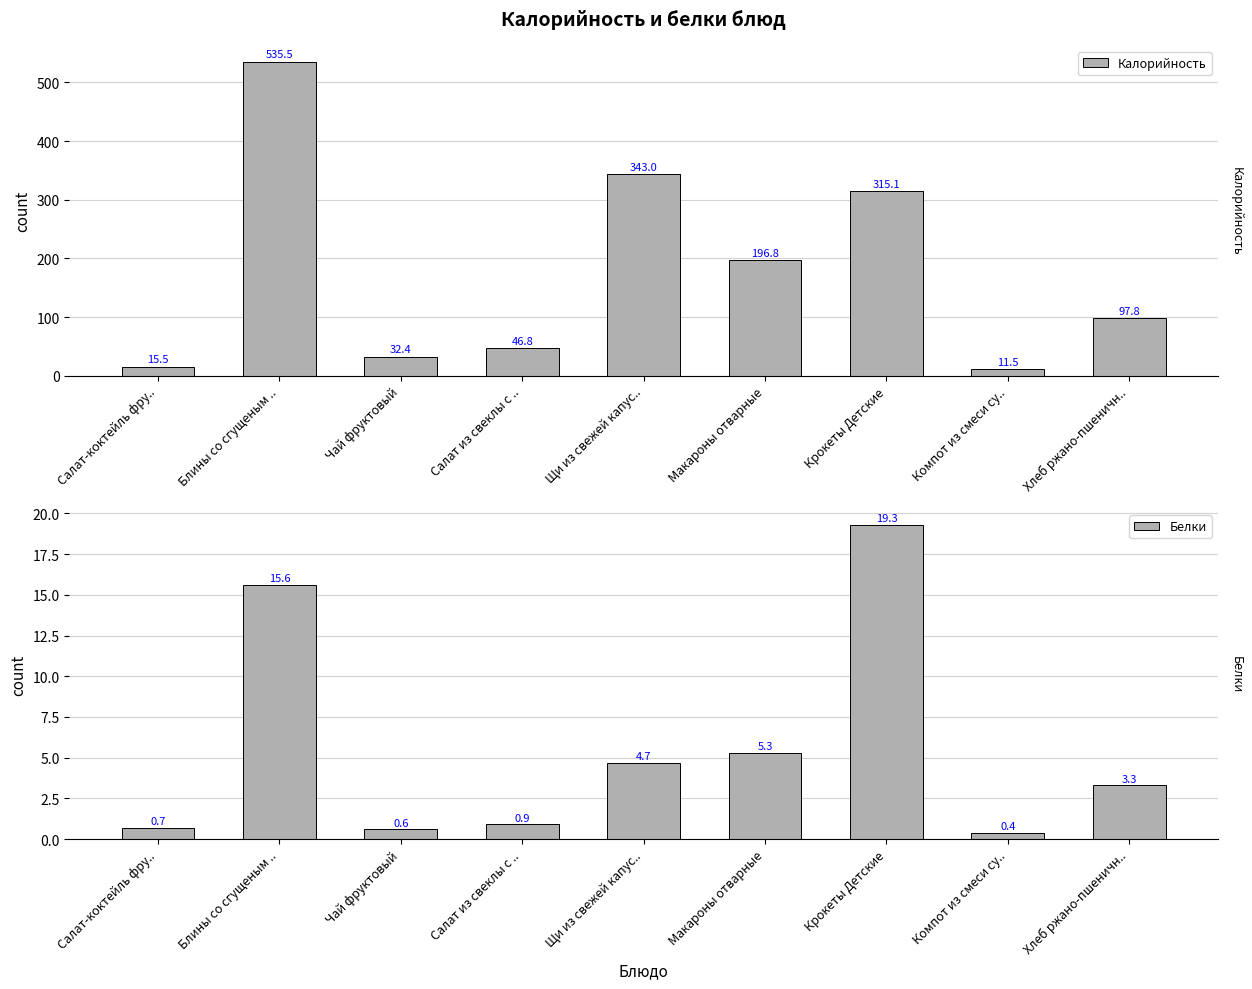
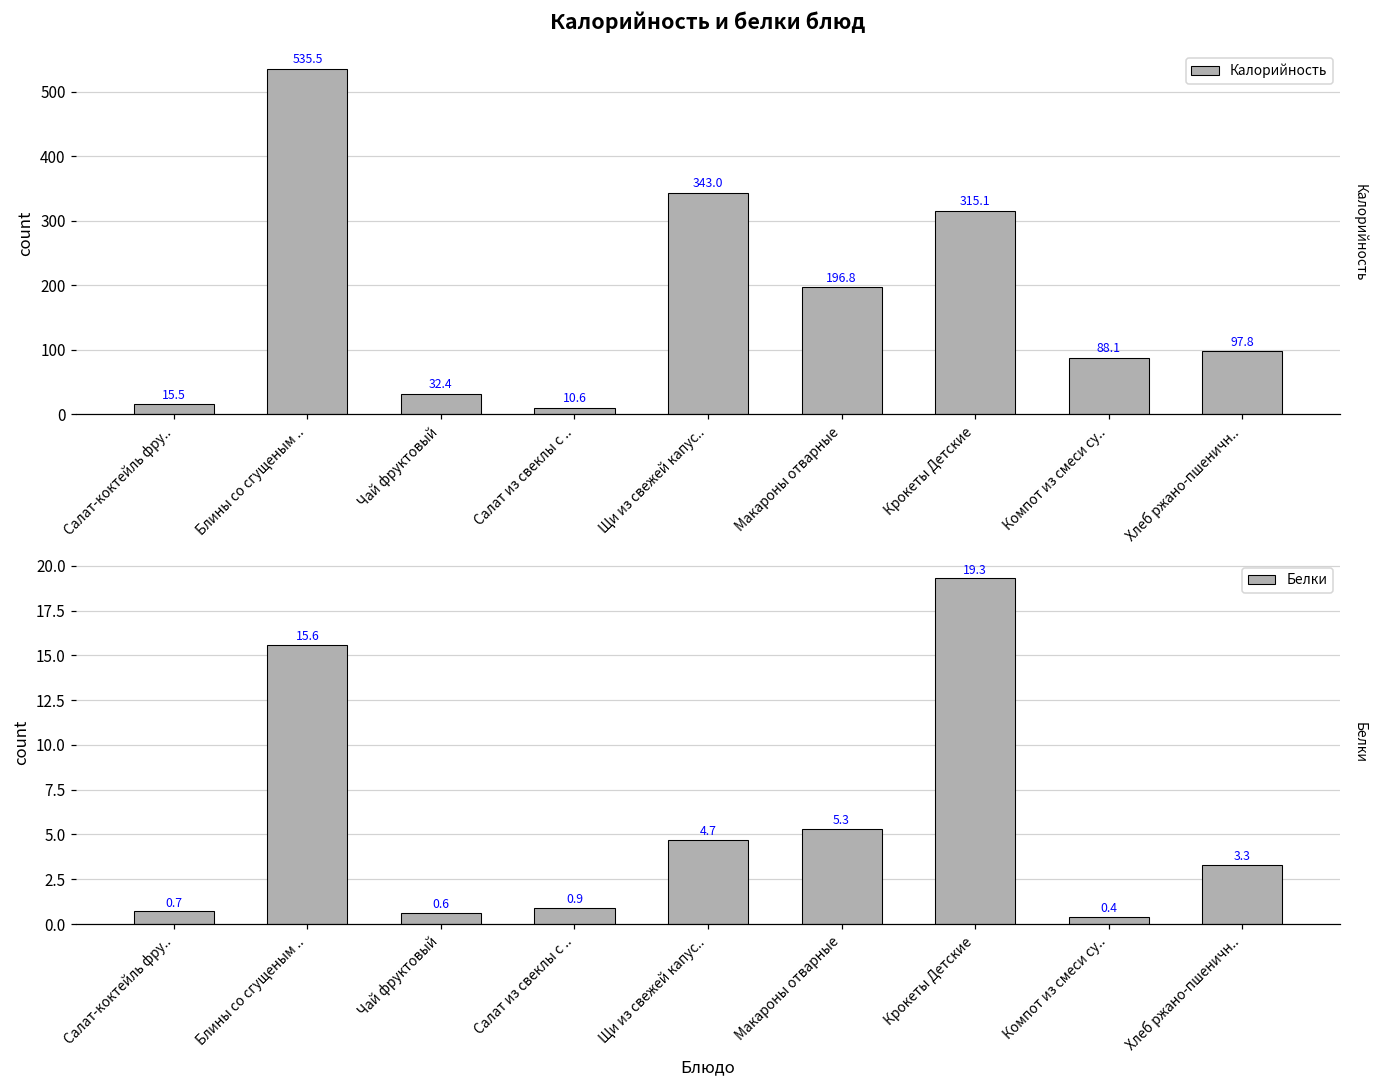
Калорийность и белки блюд, Салат из свеклы с ..: 46.8 -> 10.6
Калорийность и белки блюд, Компот из смеси су..: 11.5 -> 88.1
